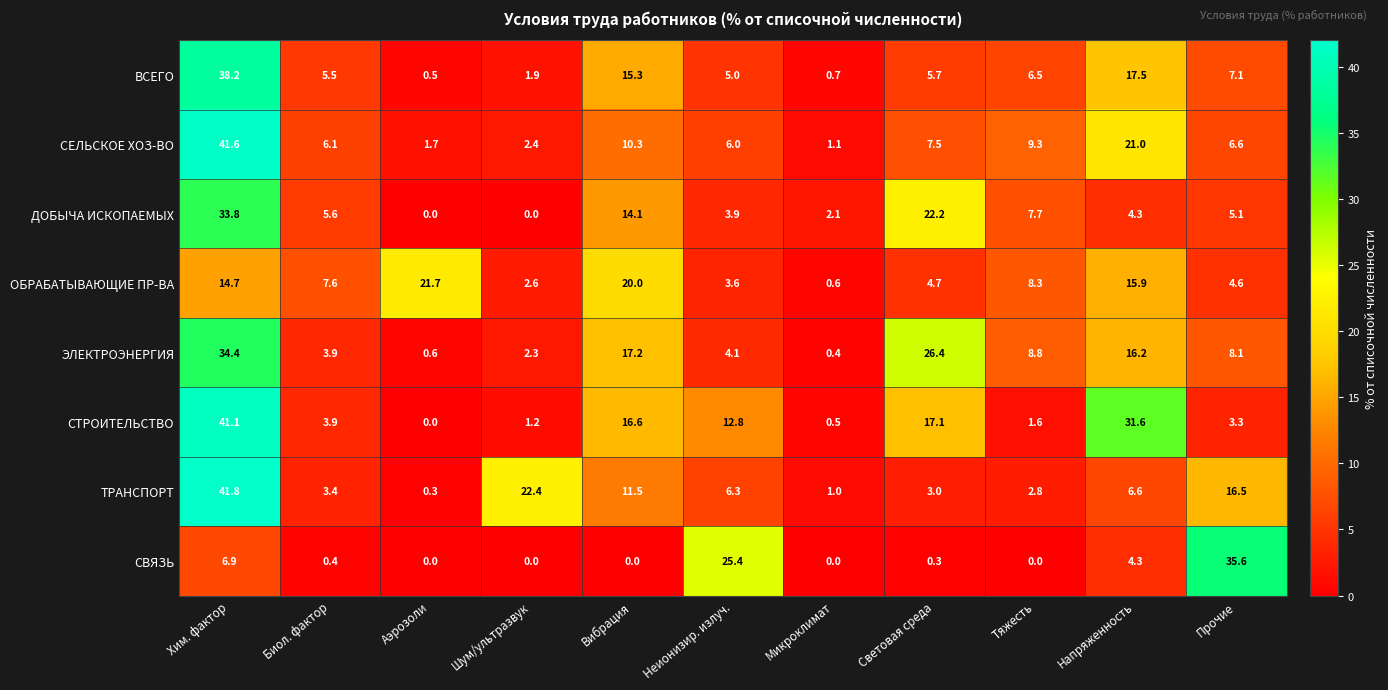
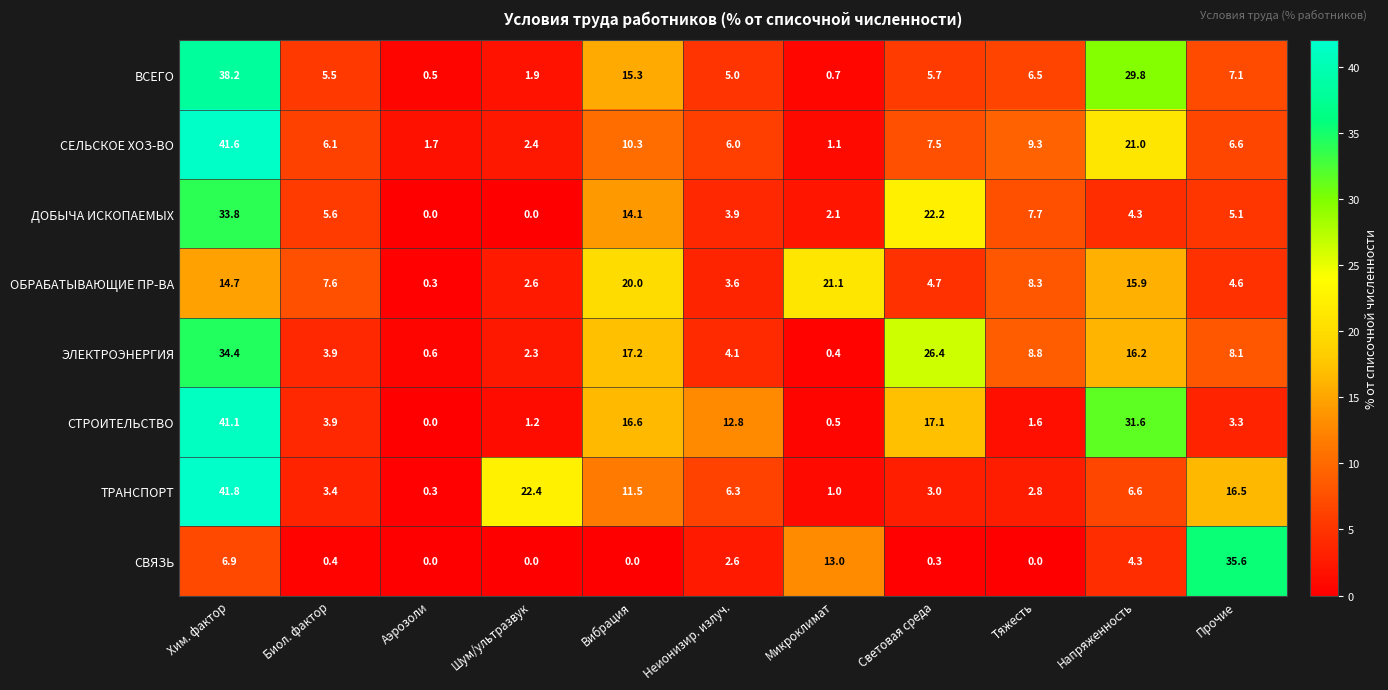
ВСЕГО, Напряженность: 17.5 -> 29.8
ОБРАБАТЫВАЮЩИЕ ПР-ВА, Аэрозоли: 21.7 -> 0.3
ОБРАБАТЫВАЮЩИЕ ПР-ВА, Микроклимат: 0.6 -> 21.1
СВЯЗЬ, Неионизир. излуч.: 25.4 -> 2.6
СВЯЗЬ, Микроклимат: 0.0 -> 13.0
